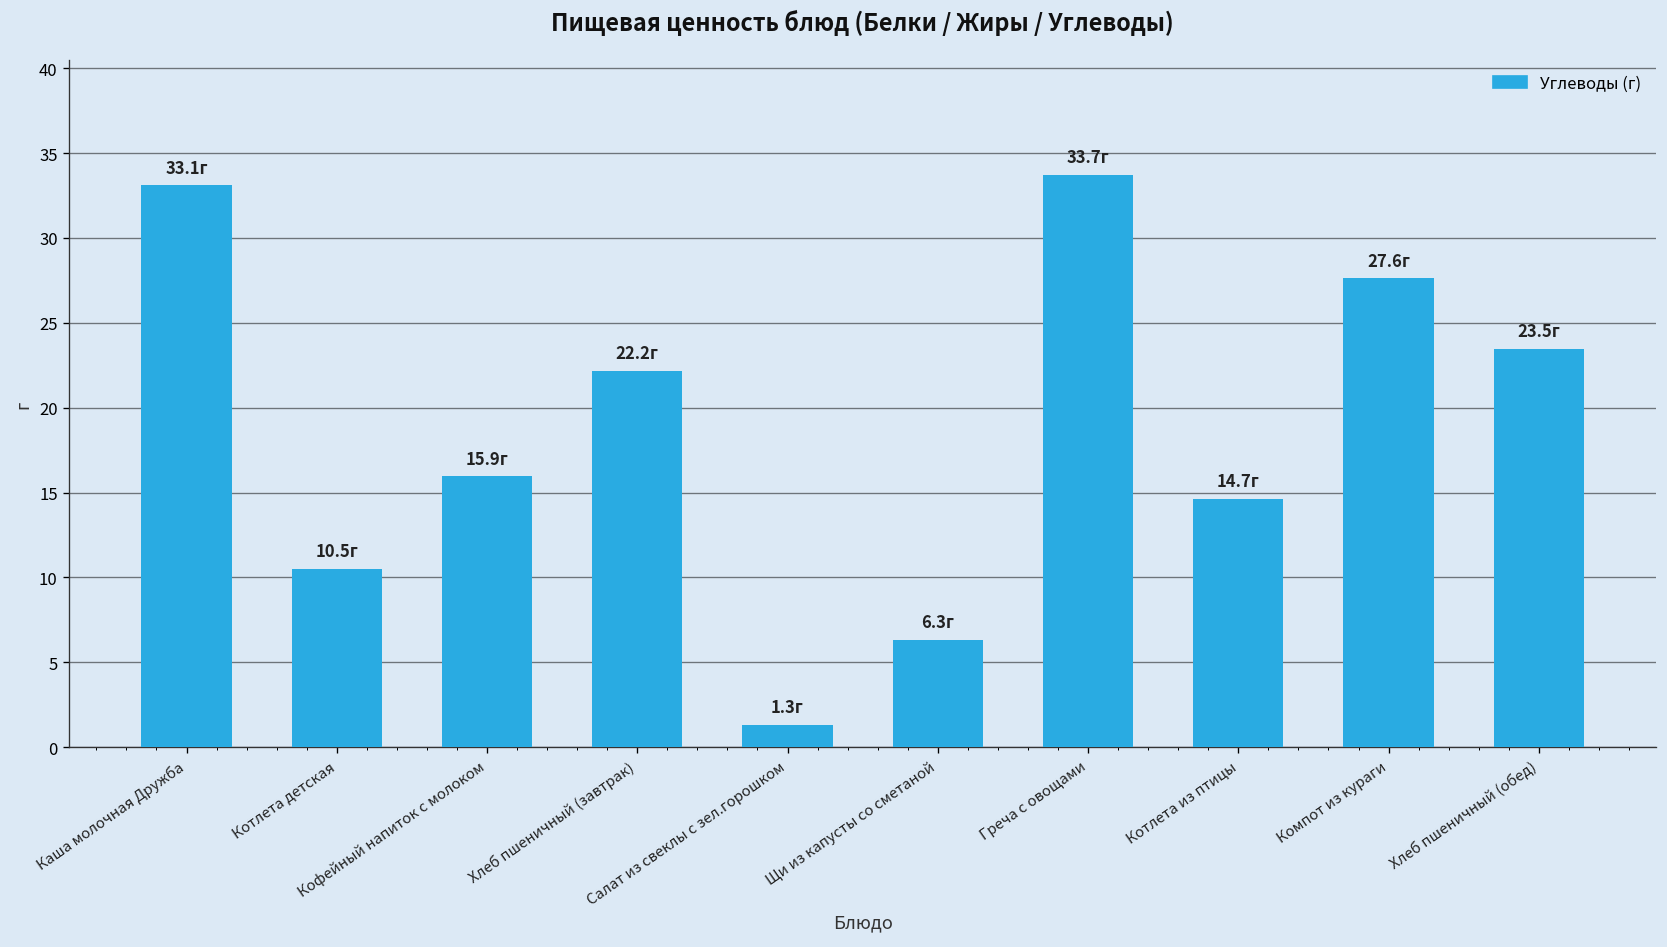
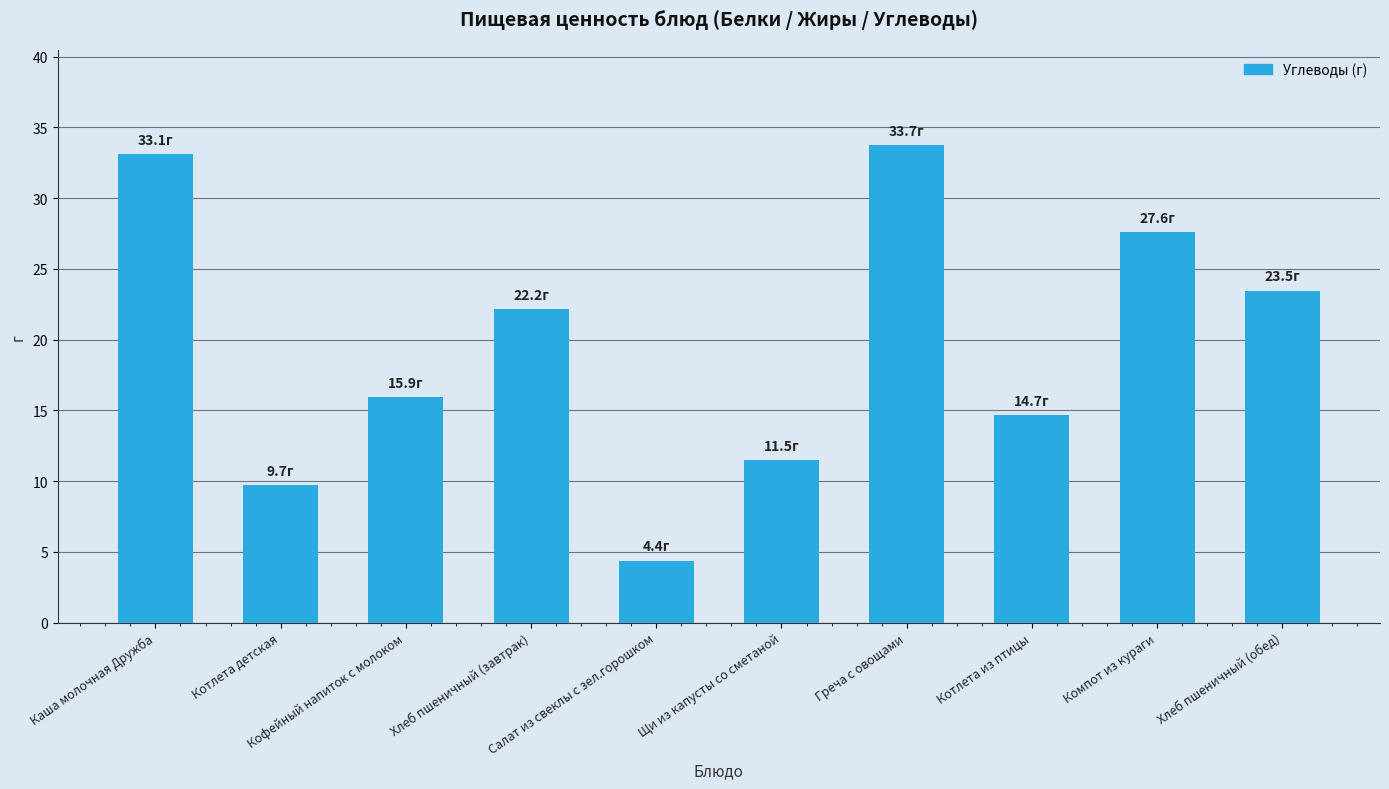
Котлета детская: 10.5г -> 9.7г
Салат из свеклы с зел.горошком: 1.3г -> 4.4г
Щи из капусты со сметаной: 6.3г -> 11.5г
